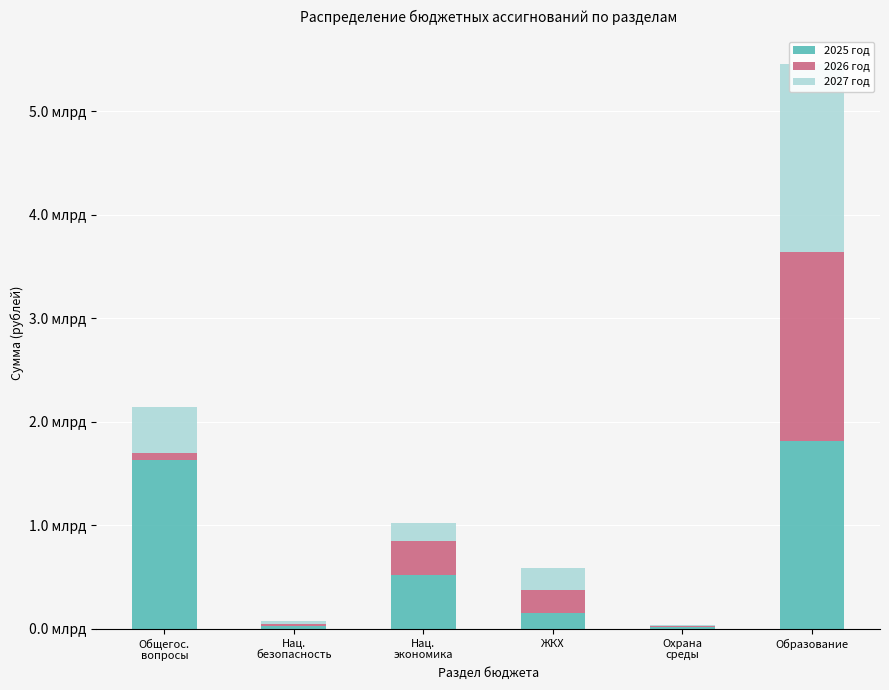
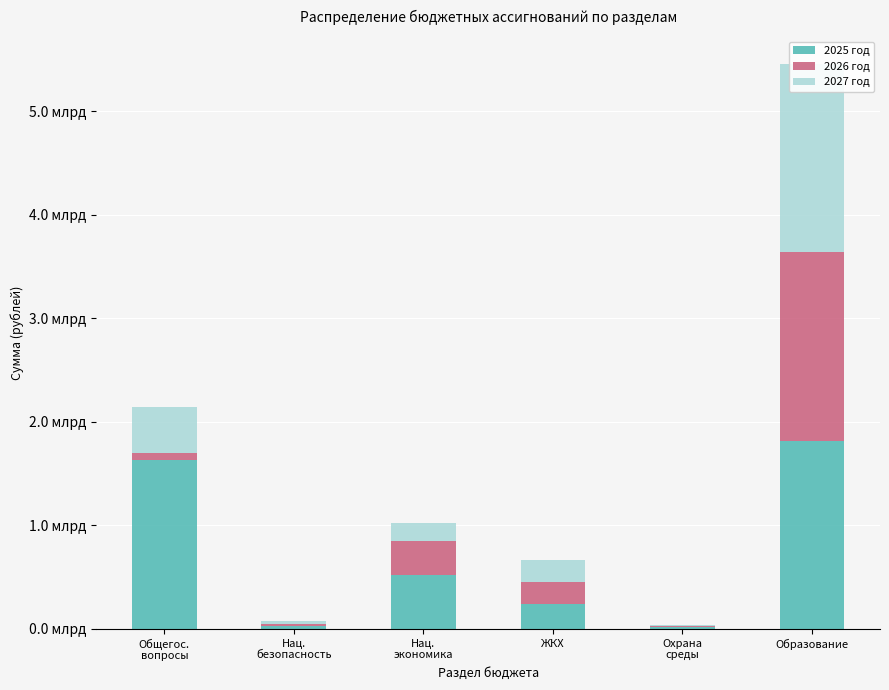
2025 год, ЖКХ: 0.16 млрд -> 0.24 млрд
